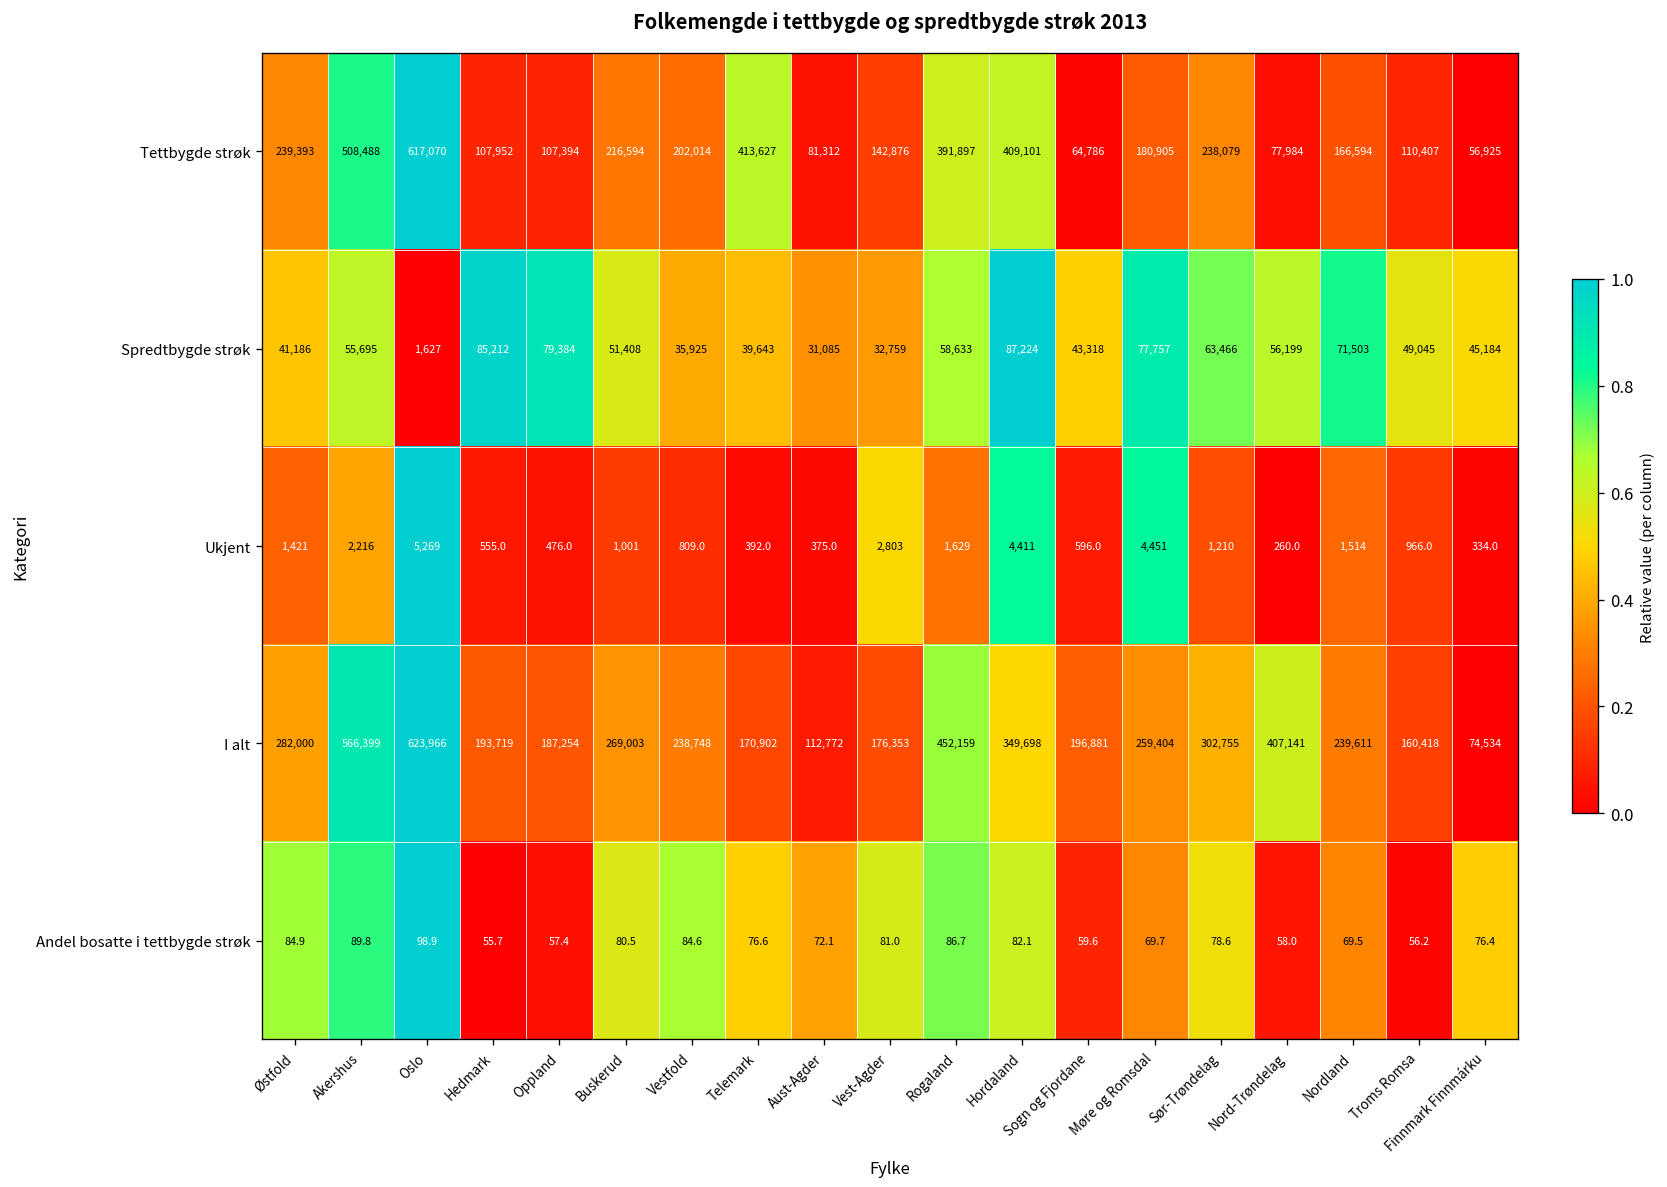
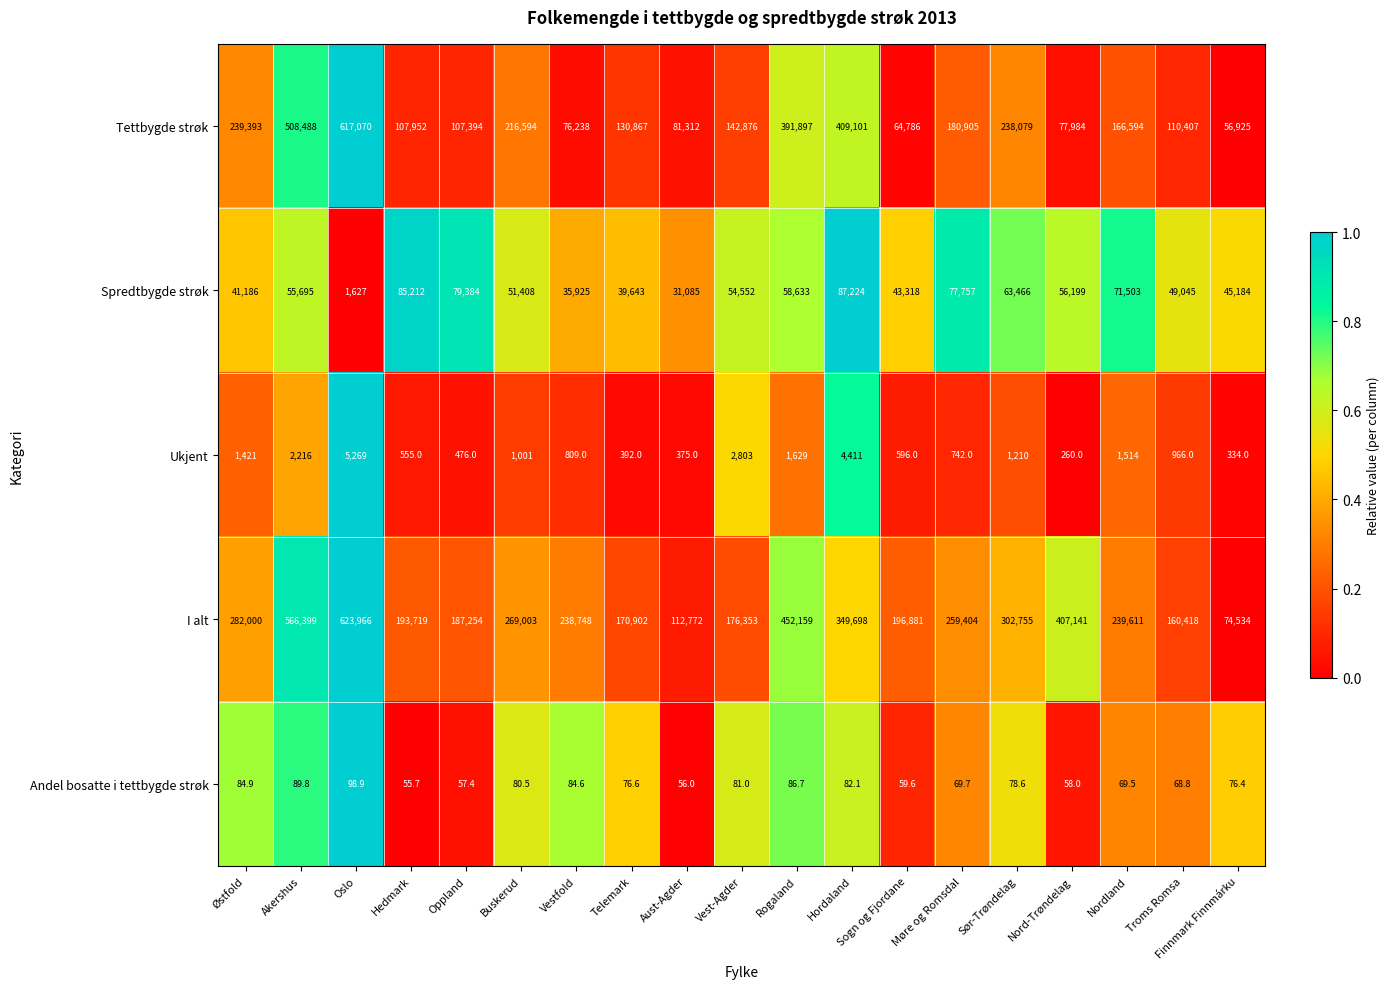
Tettbygde strøk, Vestfold: 202,014 -> 76,238
Tettbygde strøk, Telemark: 413,627 -> 130,867
Spredtbygde strøk, Vest-Agder: 32,759 -> 54,552
Ukjent, Møre og Romsdal: 4,451 -> 742.0
Andel bosatte i tettbygde strøk, Aust-Agder: 72.1 -> 56.0
Andel bosatte i tettbygde strøk, Troms Romsa: 56.2 -> 68.8
